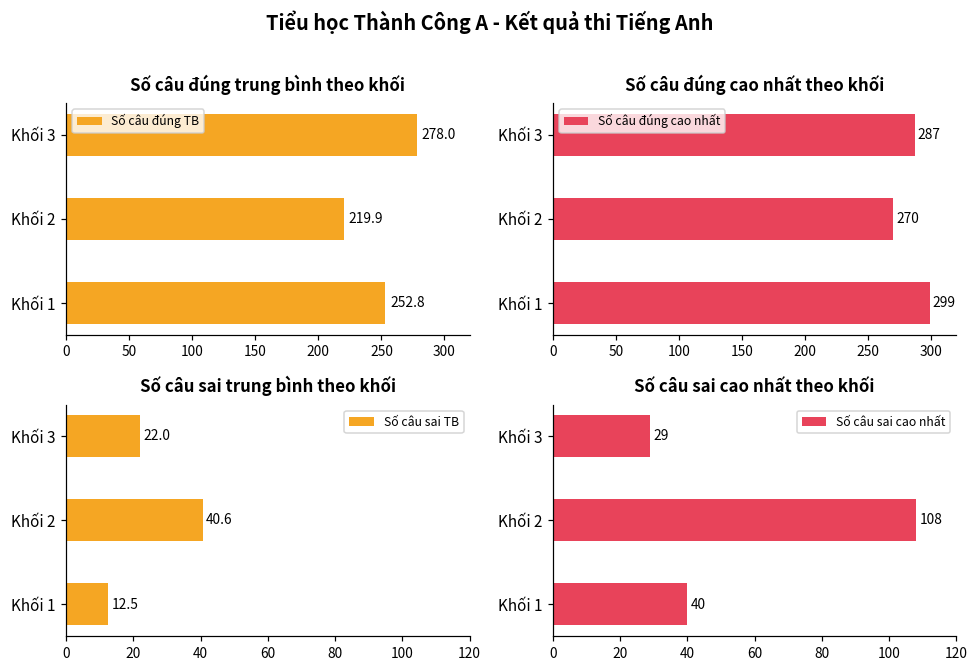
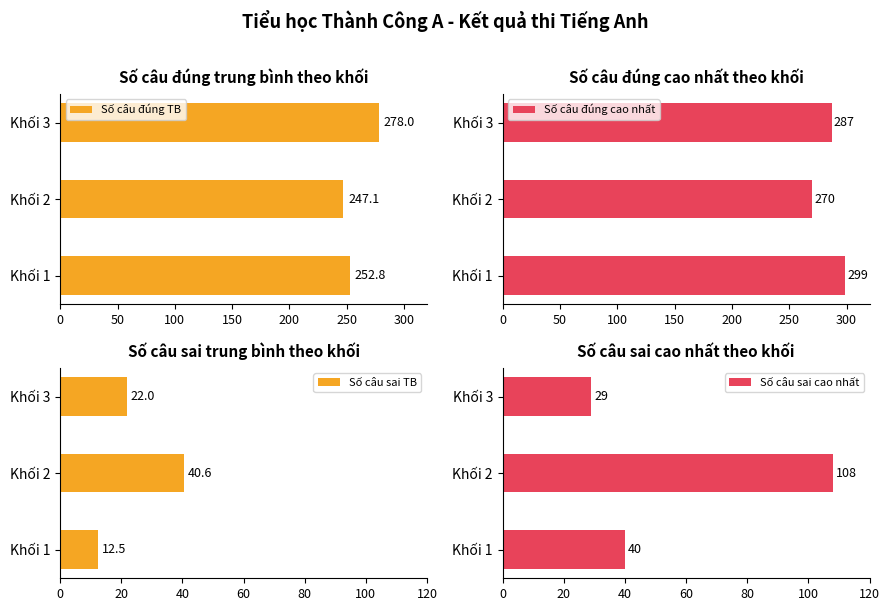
Số câu đúng trung bình theo khối, Khối 2: 219.9 -> 247.1
